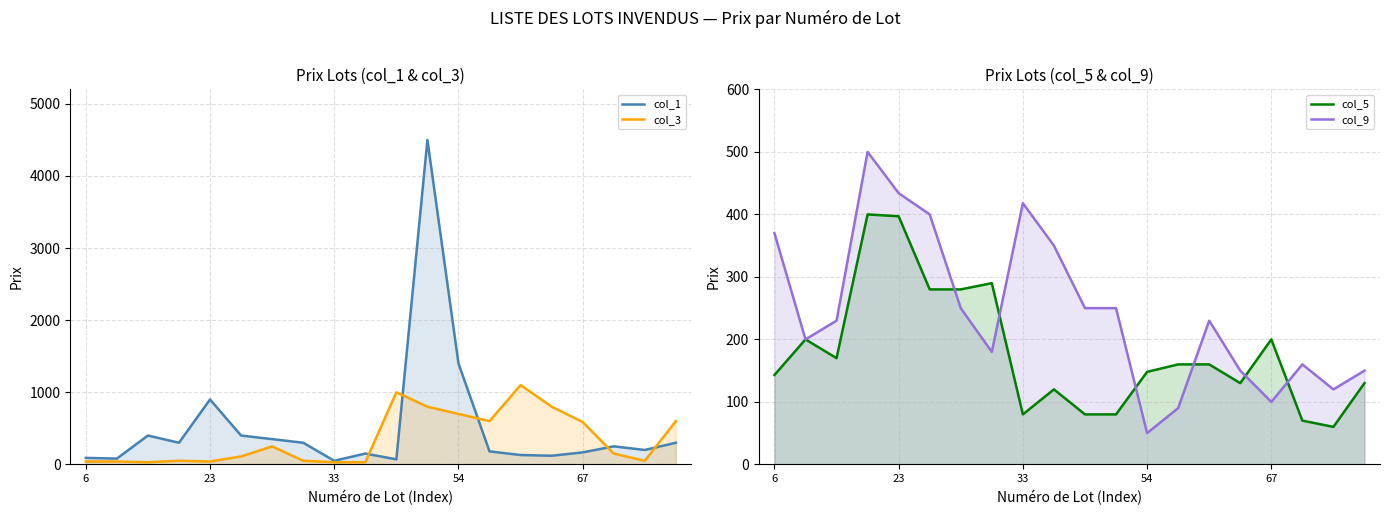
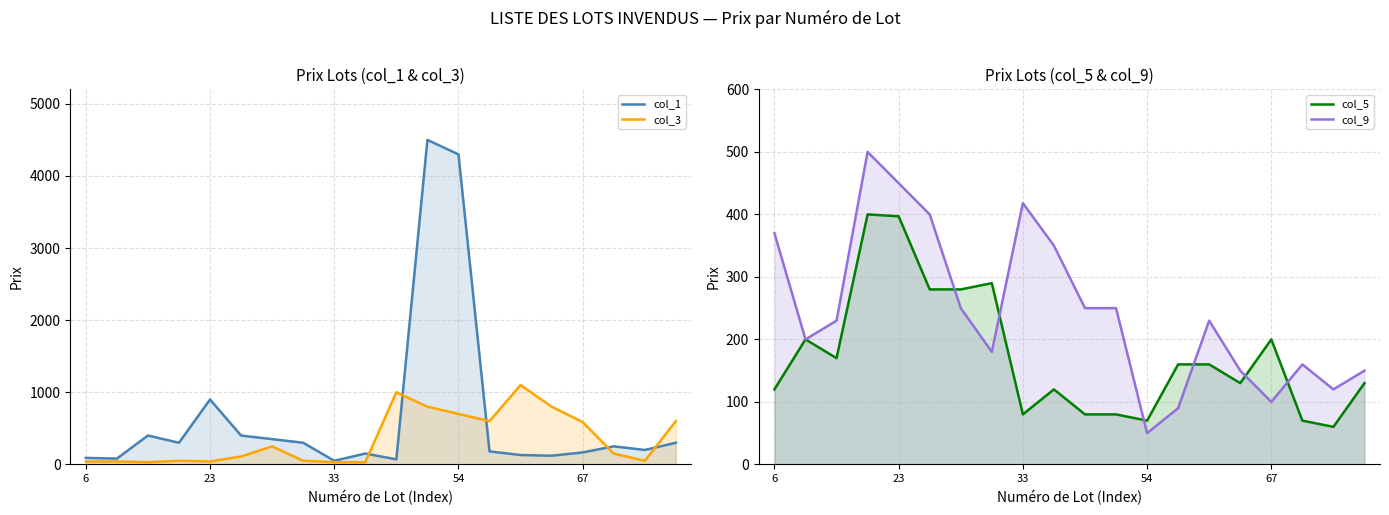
Prix Lots (col_1 & col_3), col_1, 54: 1400 -> 4300
Prix Lots (col_5 & col_9), col_5, 6: 140 -> 120
Prix Lots (col_5 & col_9), col_9, 23: 430 -> 450
Prix Lots (col_5 & col_9), col_5, 54: 150 -> 70
